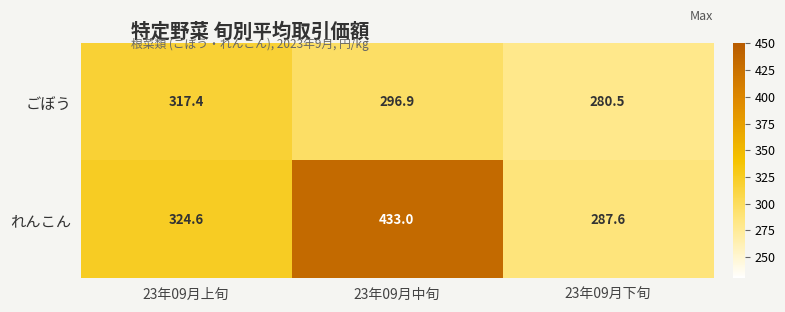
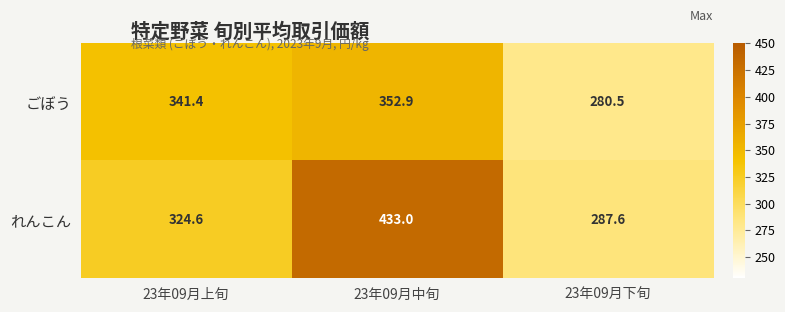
ごぼう, 23年09月上旬: 317.4 -> 341.4
ごぼう, 23年09月中旬: 296.9 -> 352.9
